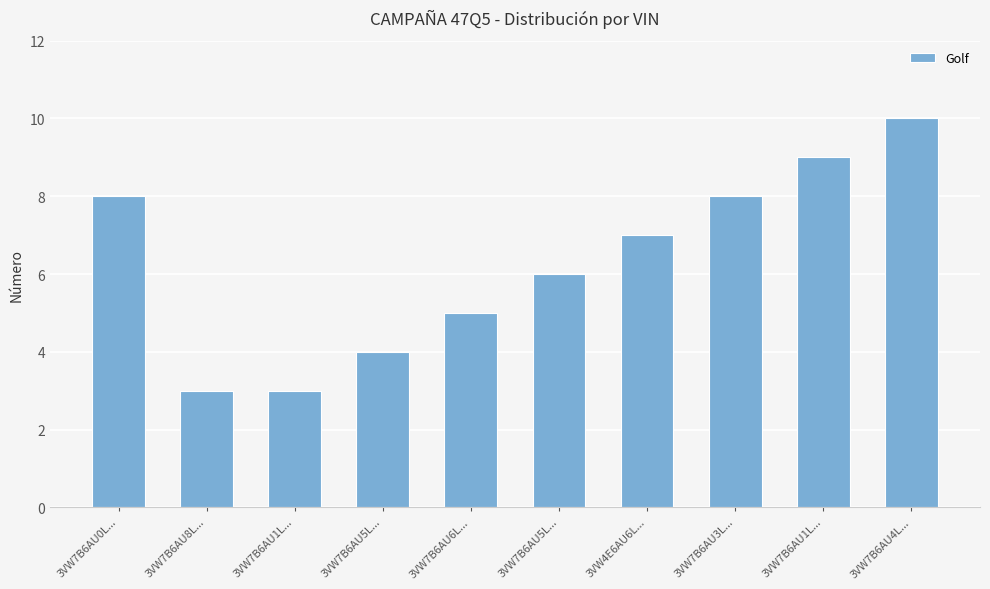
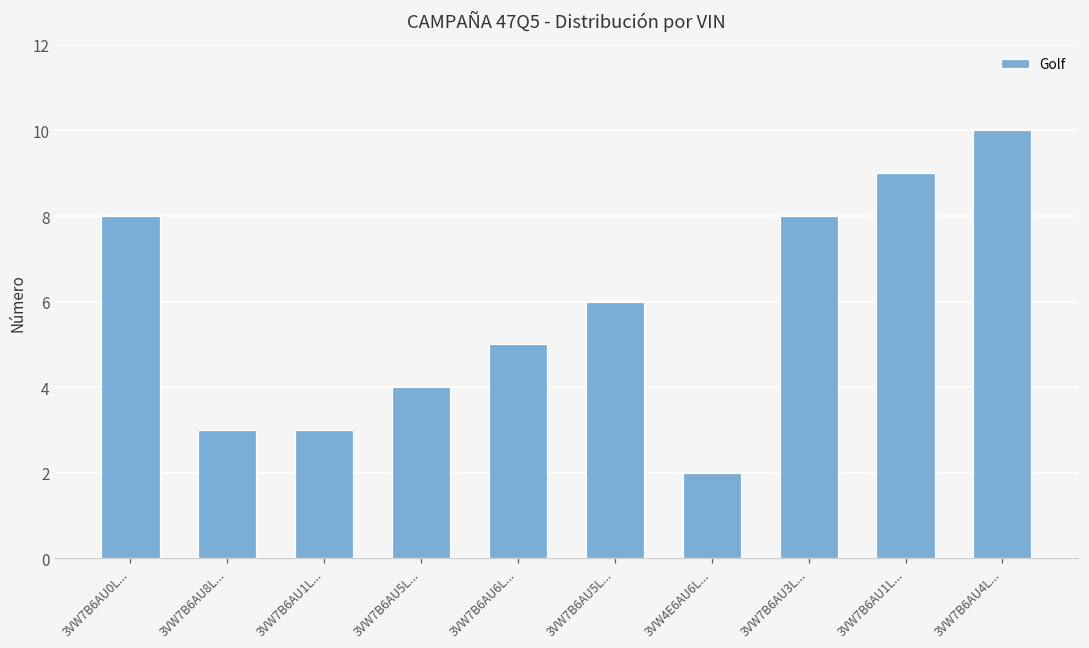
3VW4E6AU6L...: 7 -> 2
